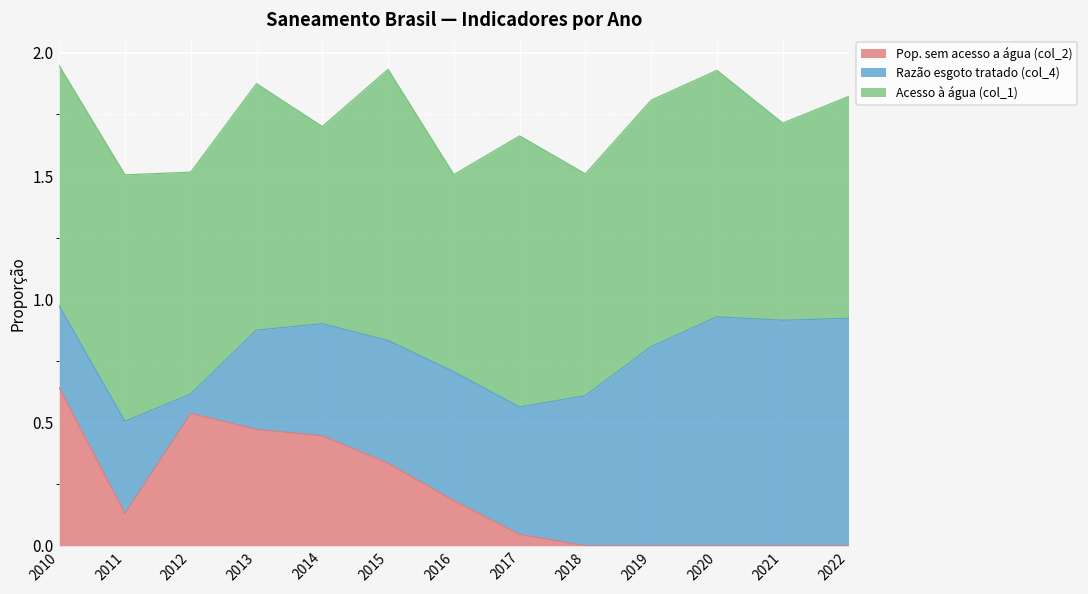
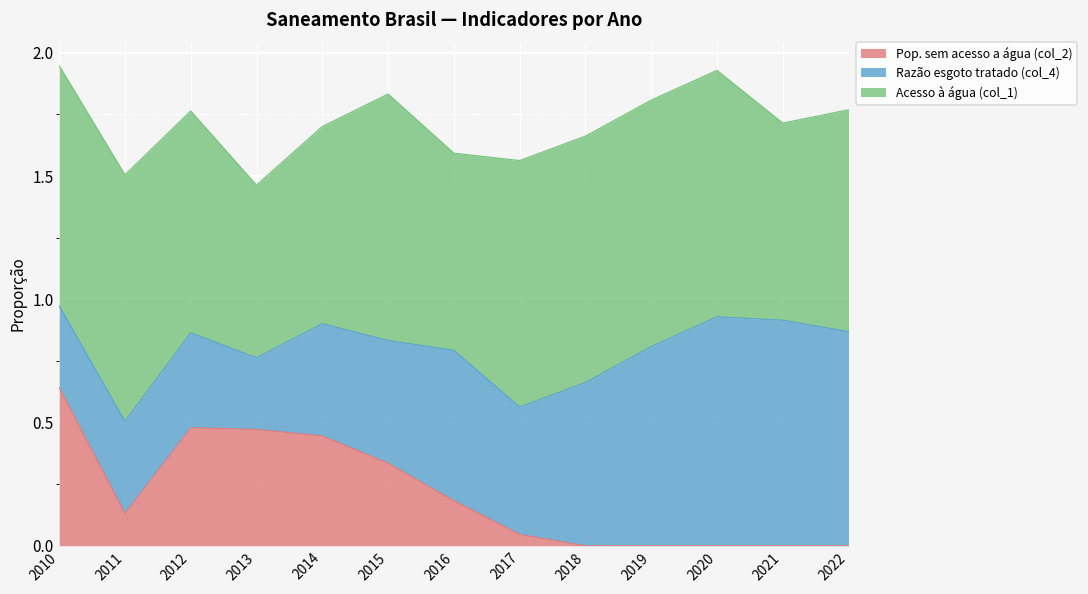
Pop. sem acesso a água (col_2), 2012: 0.54 -> 0.48
Razão esgoto tratado (col_4), 2012: 0.08 -> 0.39
Razão esgoto tratado (col_4), 2013: 0.40 -> 0.29
Acesso à água (col_1), 2013: 1.0 -> 0.7
Acesso à água (col_1), 2015: 1.1 -> 1.0
Razão esgoto tratado (col_4), 2016: 0.52 -> 0.61
Acesso à água (col_1), 2017: 1.1 -> 1.0
Razão esgoto tratado (col_4), 2018: 0.61 -> 0.66
Acesso à água (col_1), 2018: 0.9 -> 1.0
Razão esgoto tratado (col_4), 2022: 0.92 -> 0.87
